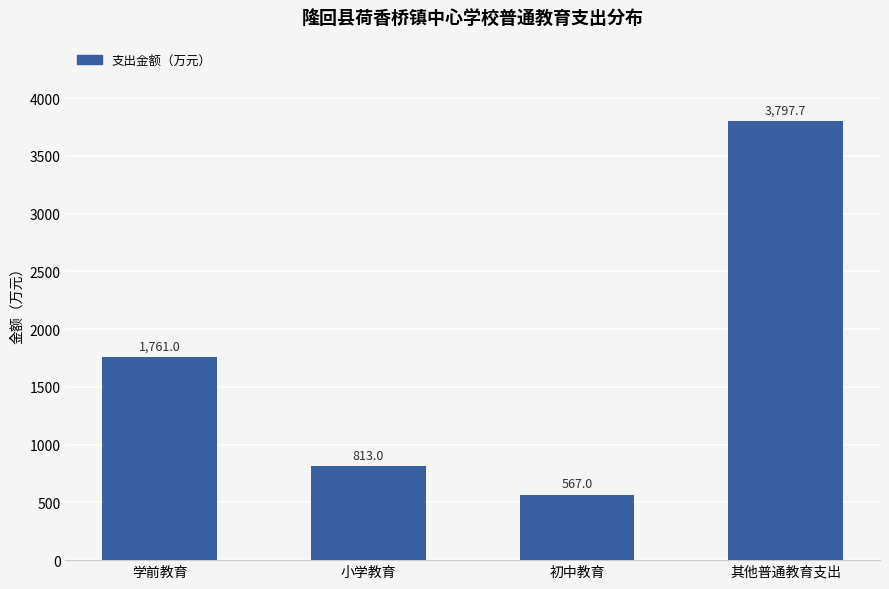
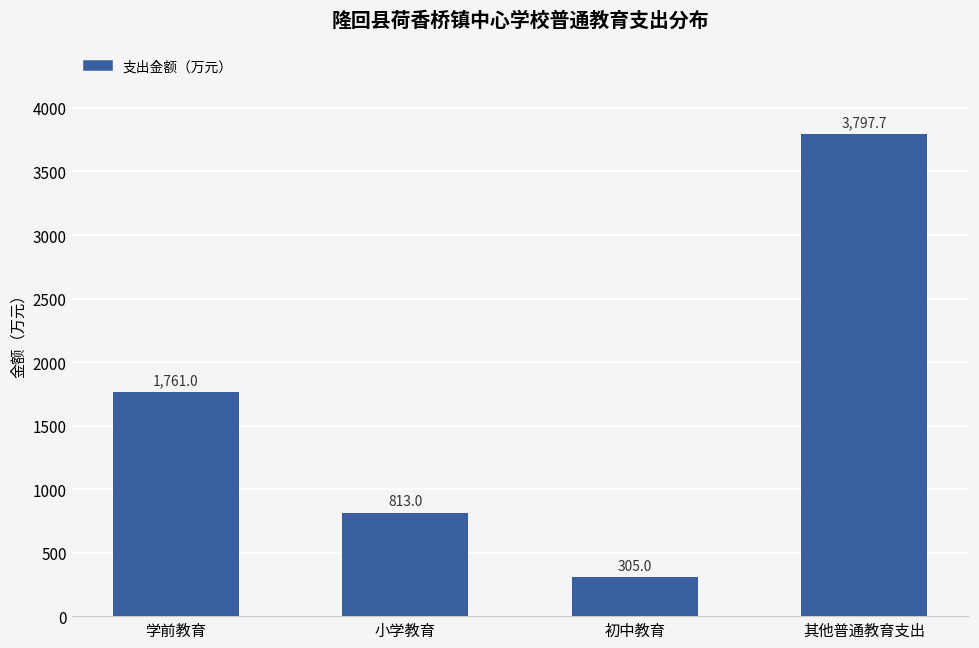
初中教育: 567.0 -> 305.0
